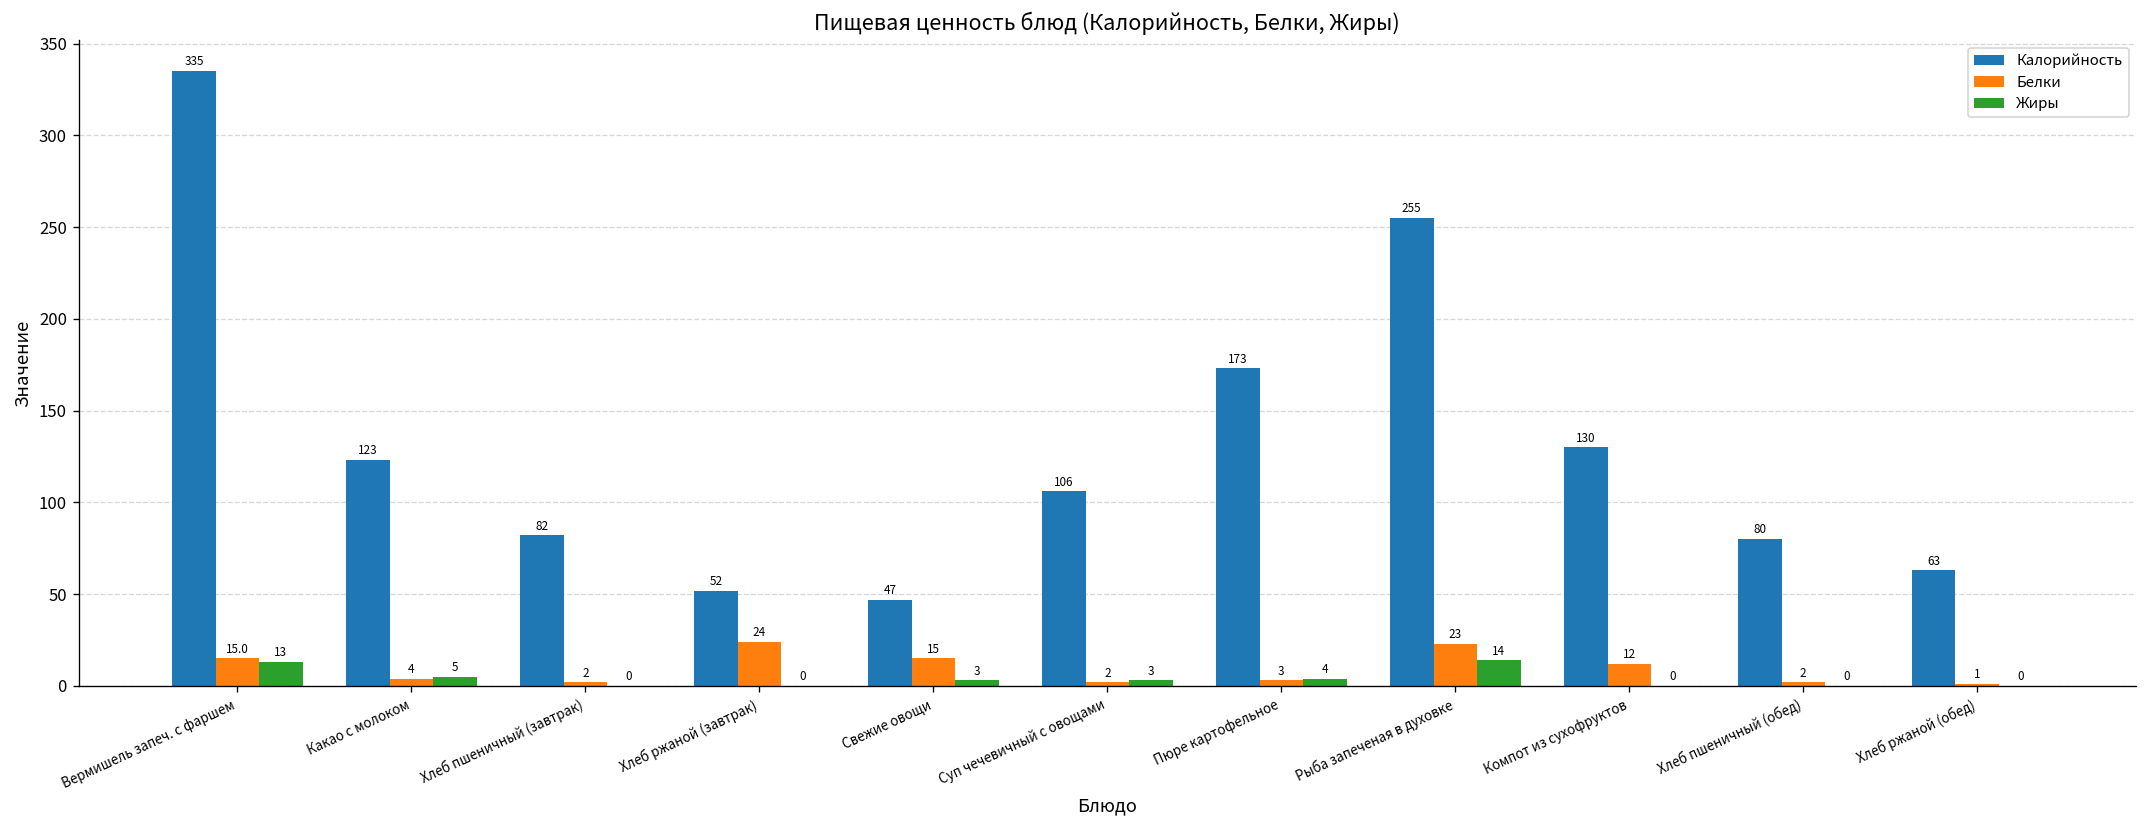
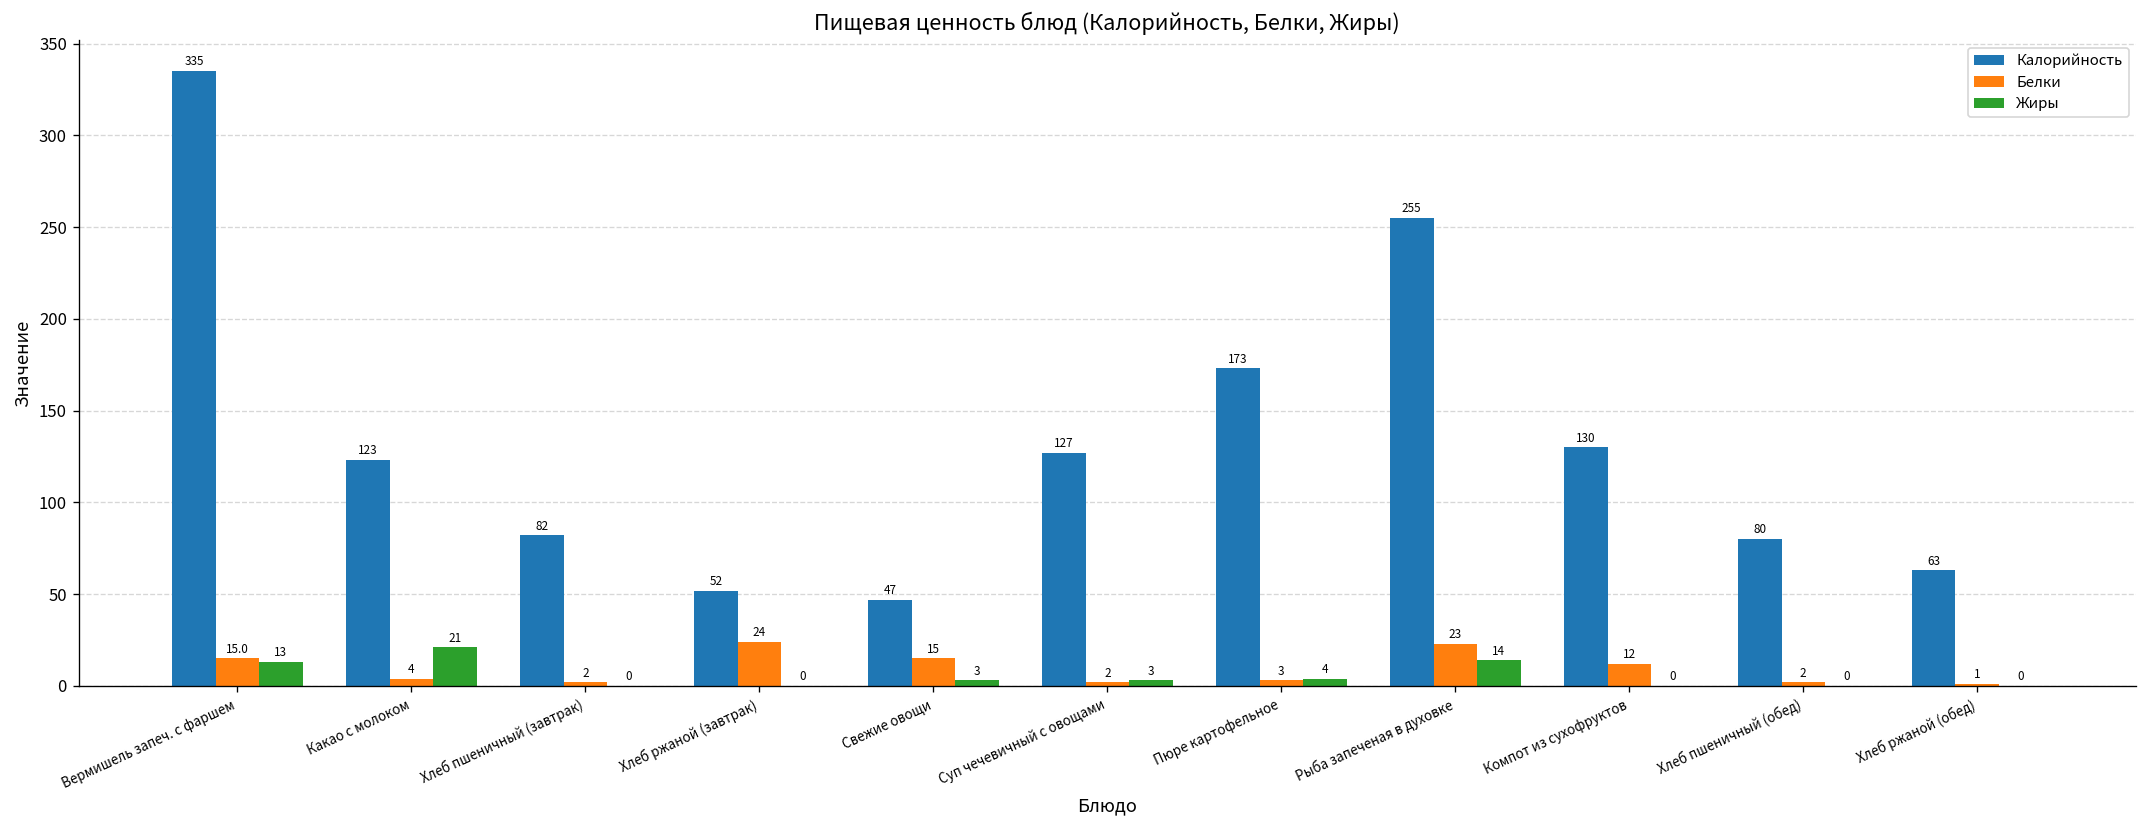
Жиры, Какао с молоком: 5 -> 21
Калорийность, Суп чечевичный с овощами: 106 -> 127
